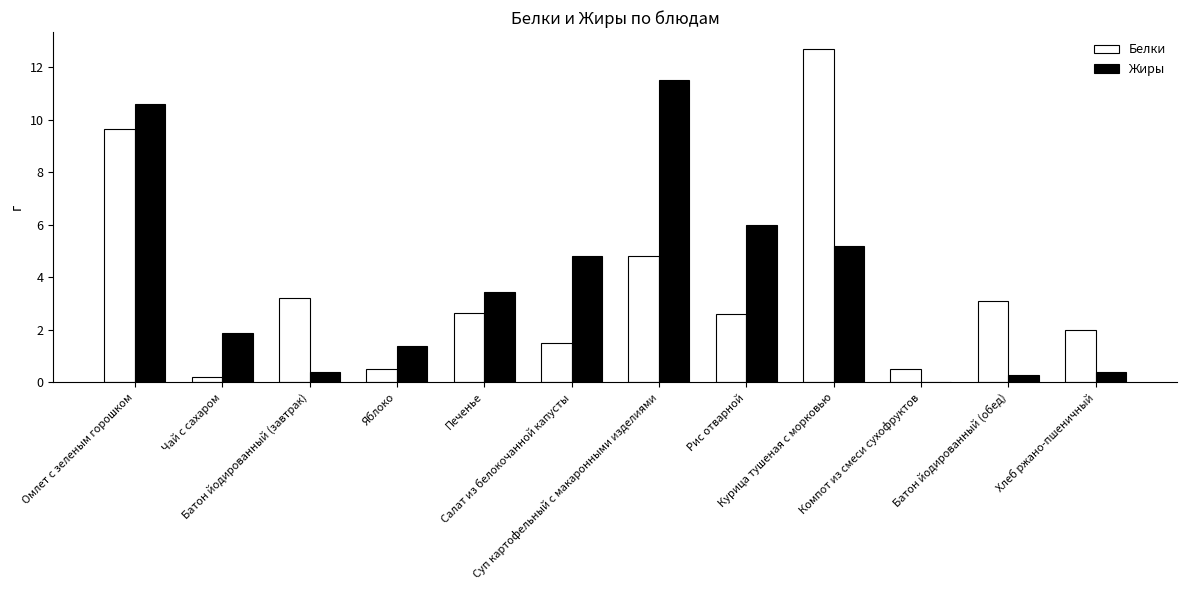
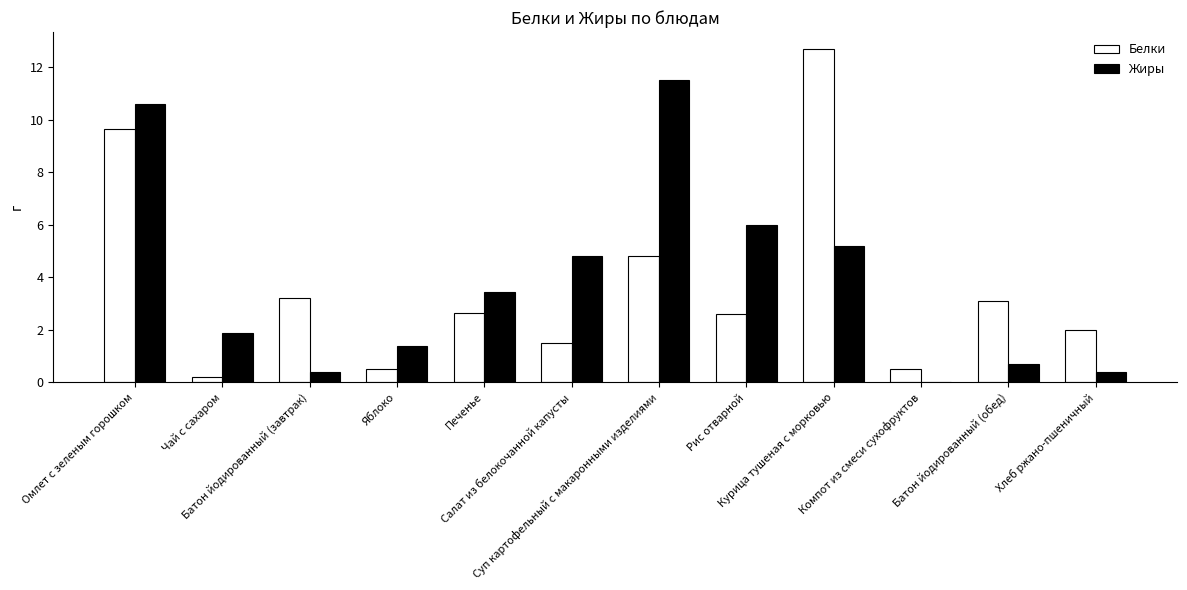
Жиры, Батон йодированный (обед): 0.3 -> 0.7
